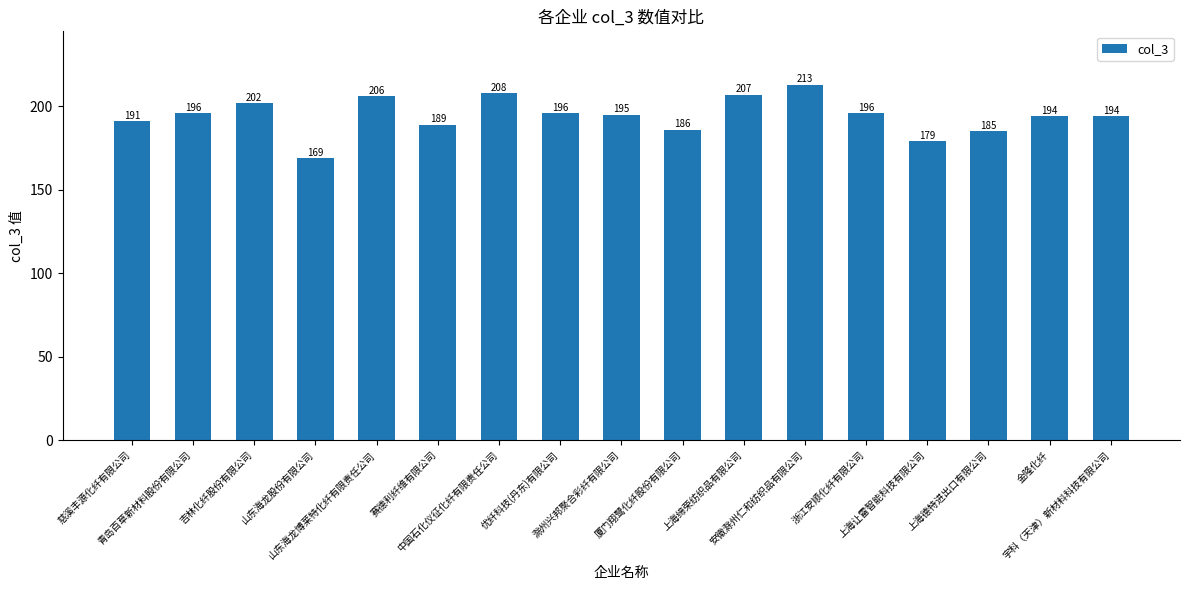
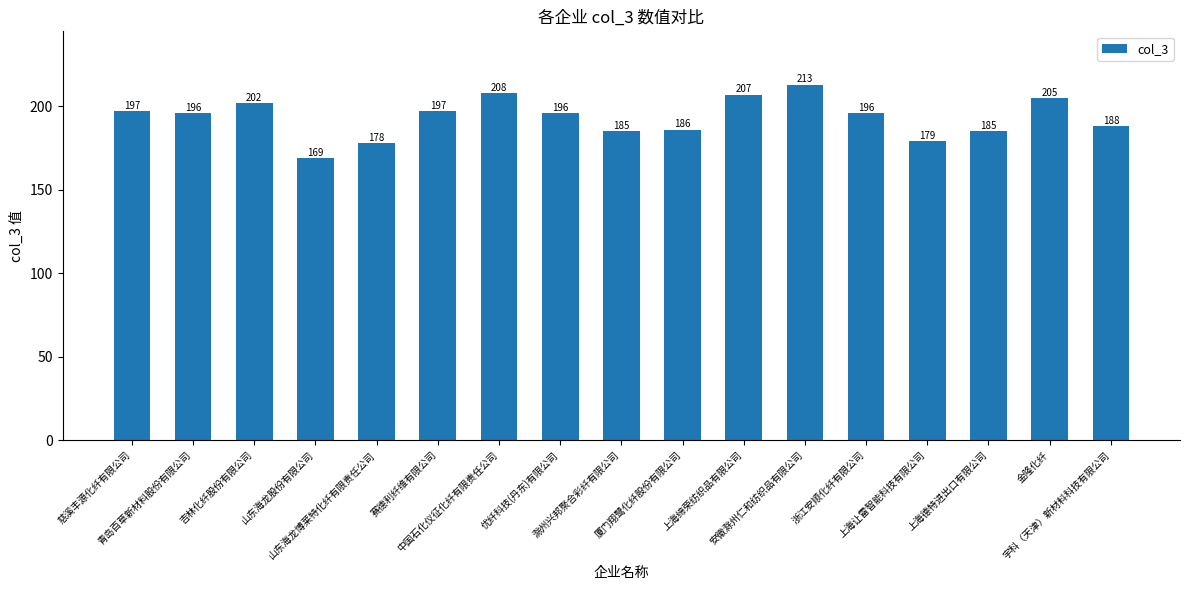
慈溪丰源化纤有限公司: 191 -> 197
山东海龙博莱特化纤有限责任公司: 206 -> 178
赛德利纤维有限公司: 189 -> 197
滁州兴邦聚合彩纤有限公司: 195 -> 185
金隆化纤: 194 -> 205
宇科（天津）新材料科技有限公司: 194 -> 188
